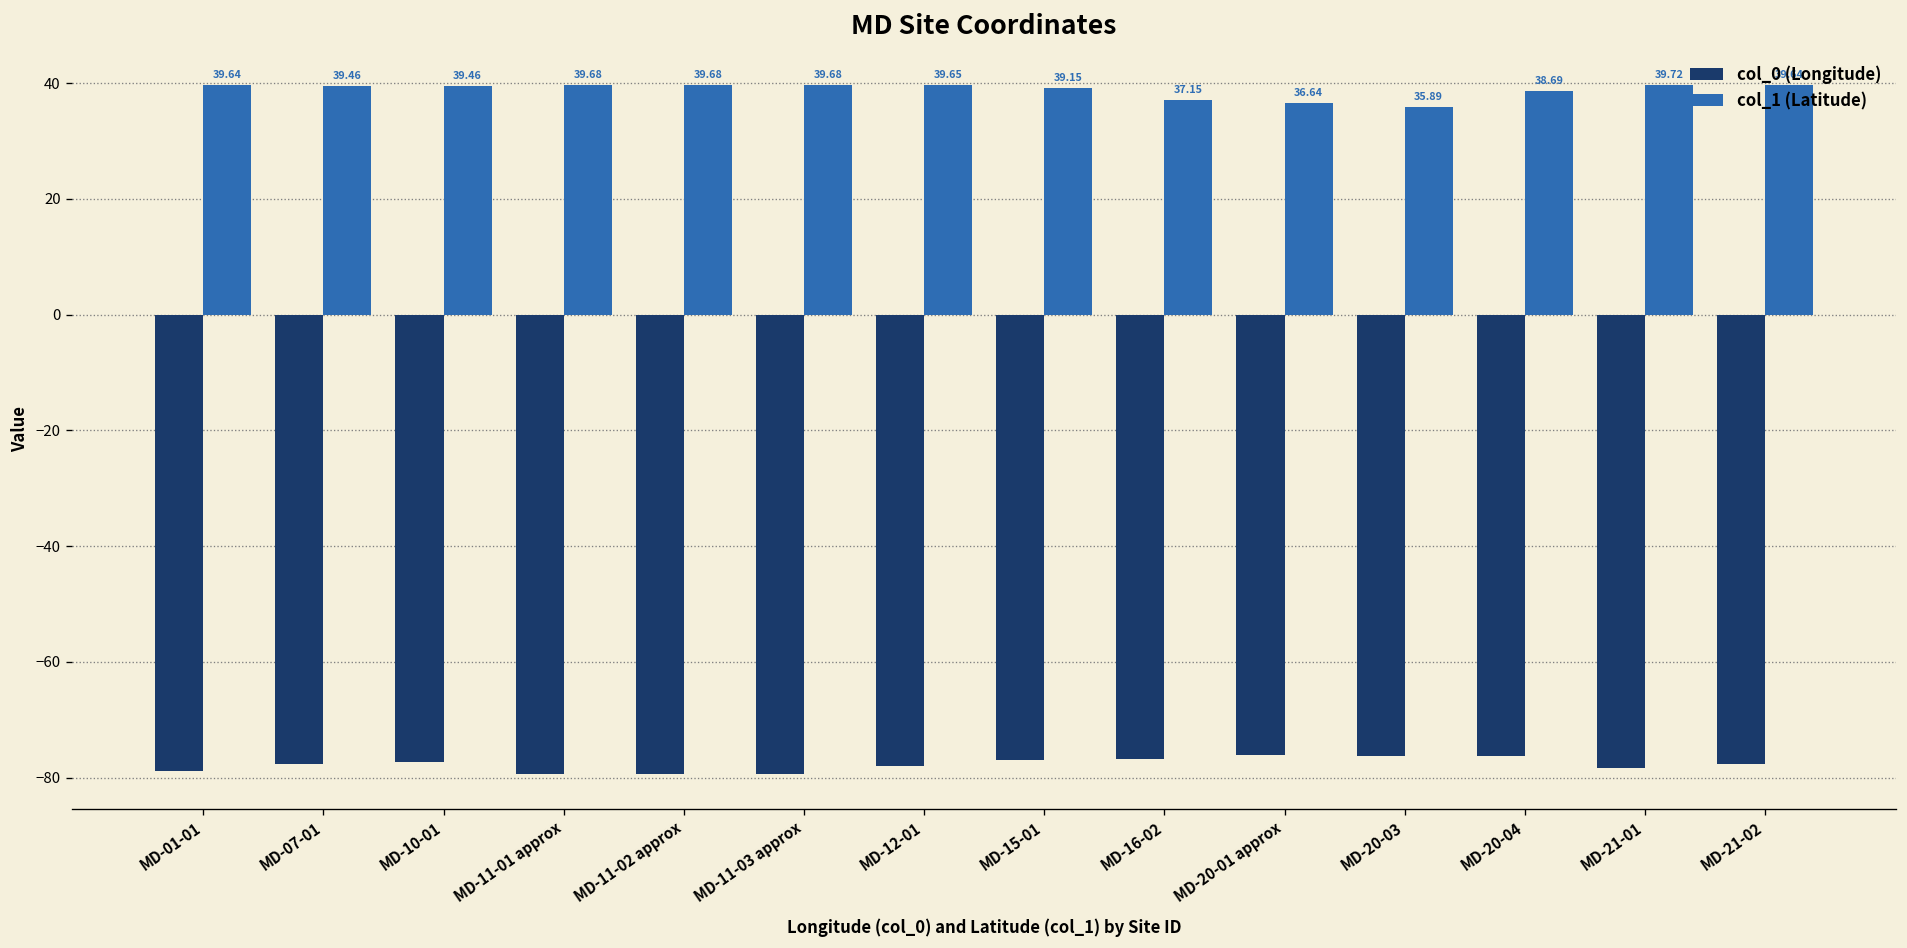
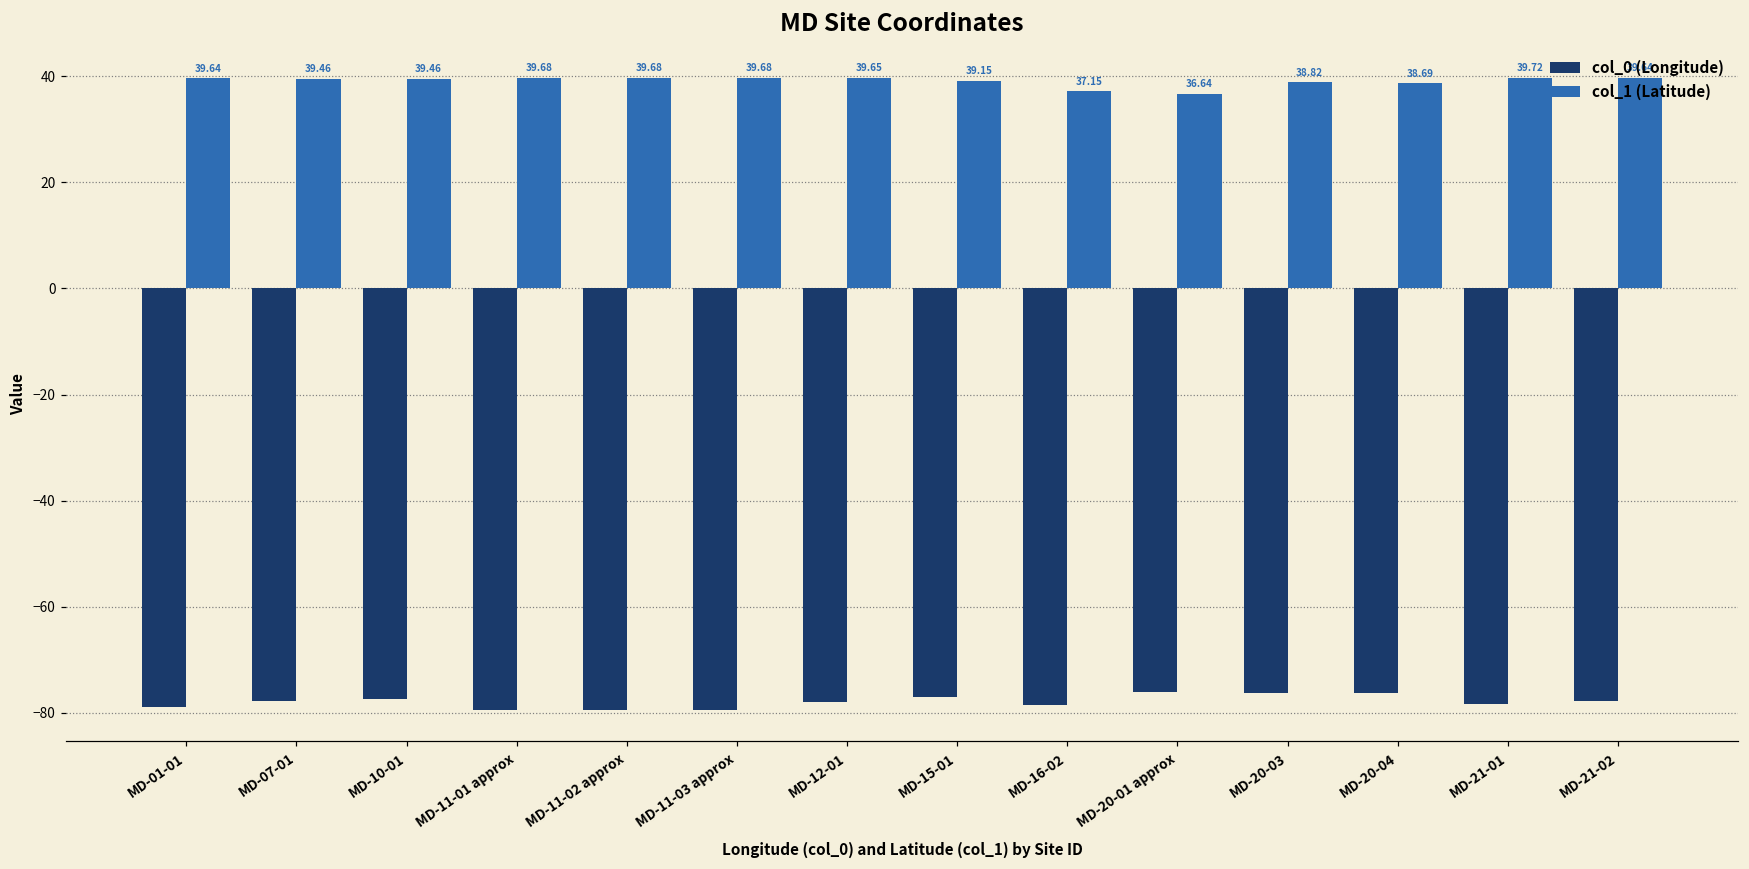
col_0 (Longitude), MD-16-02: -77 -> -78
col_1 (Latitude), MD-20-03: 35.89 -> 38.82
